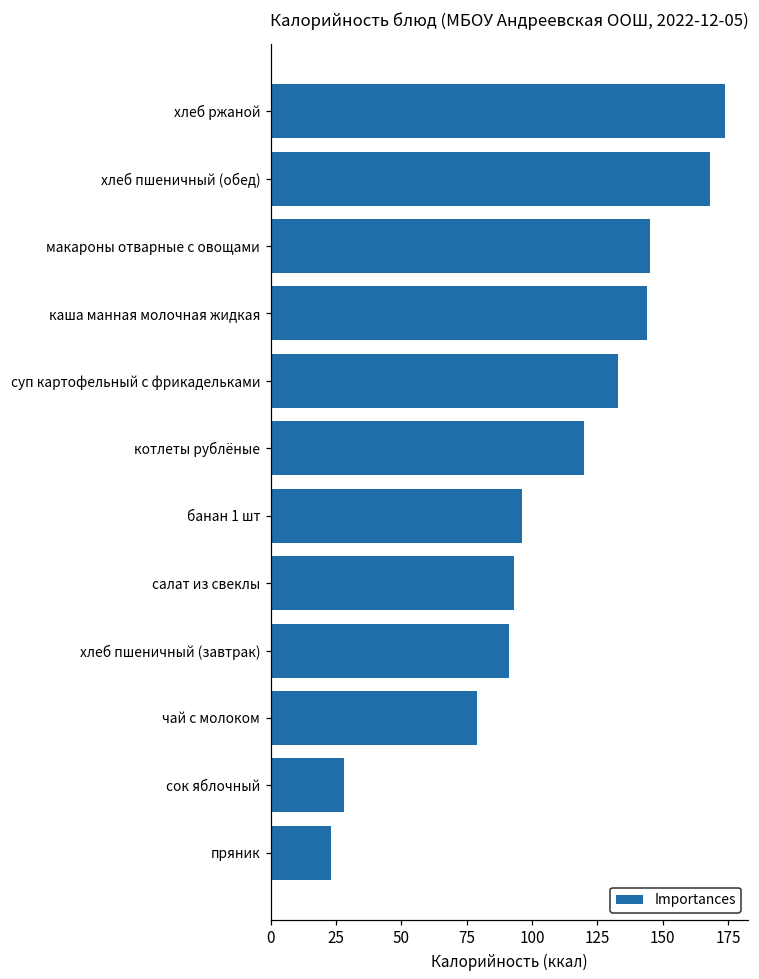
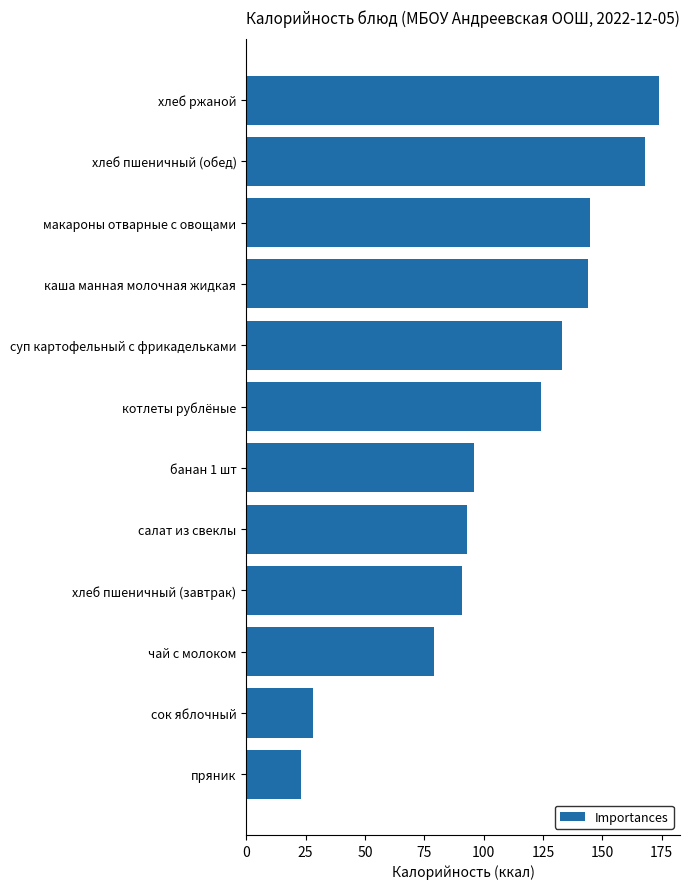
котлеты рублёные: 120 -> 124
